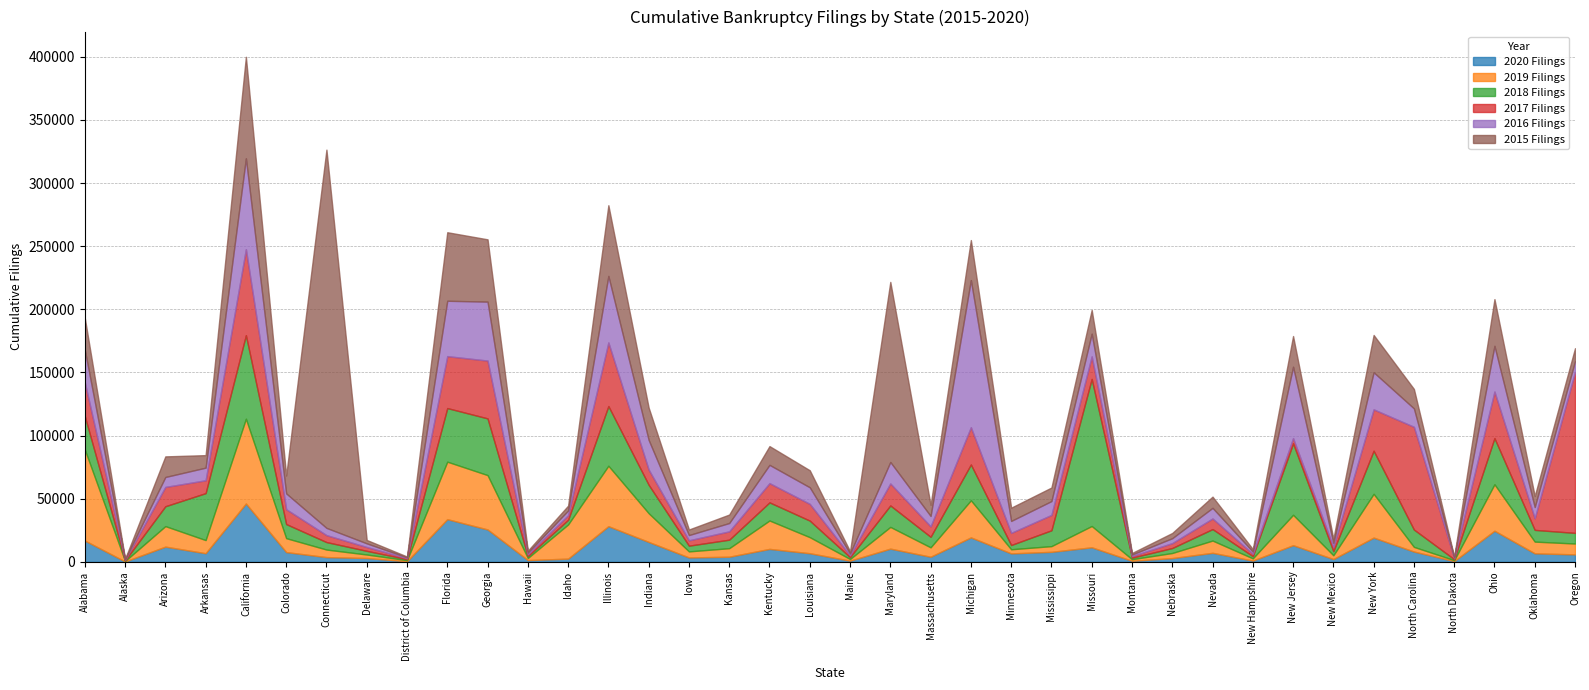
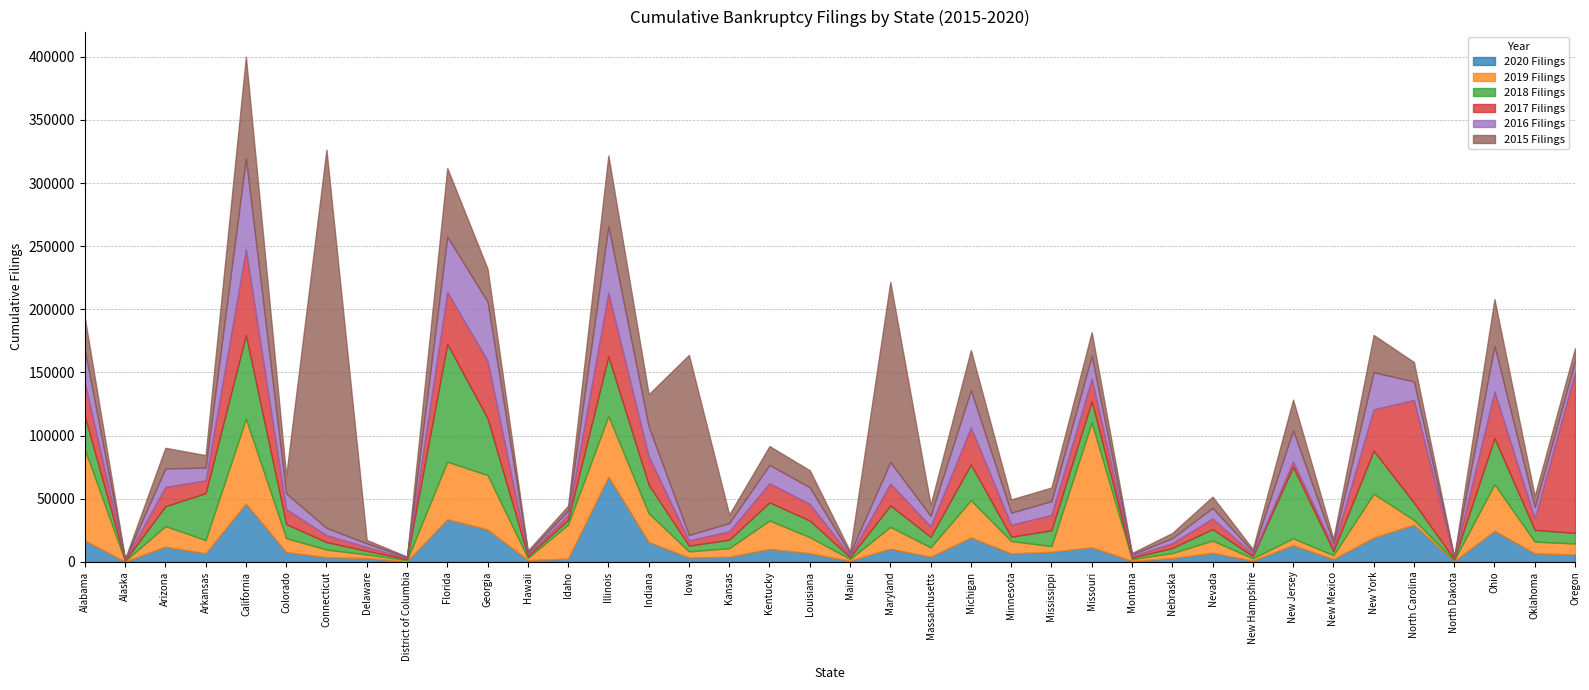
2016 Filings, Arizona: 8000 -> 15000
2018 Filings, Florida: 42000 -> 93000
2015 Filings, Georgia: 49000 -> 26000
2020 Filings, Illinois: 28000 -> 68000
2017 Filings, Indiana: 12000 -> 23000
2015 Filings, Iowa: 4000 -> 143000
2016 Filings, Michigan: 117000 -> 29000
2019 Filings, Minnesota: 3000 -> 10000
2019 Filings, Missouri: 17000 -> 99000
2018 Filings, Missouri: 116000 -> 17000
2019 Filings, New Jersey: 24000 -> 5000
2016 Filings, New Jersey: 57000 -> 25000
2020 Filings, North Carolina: 8000 -> 29000
